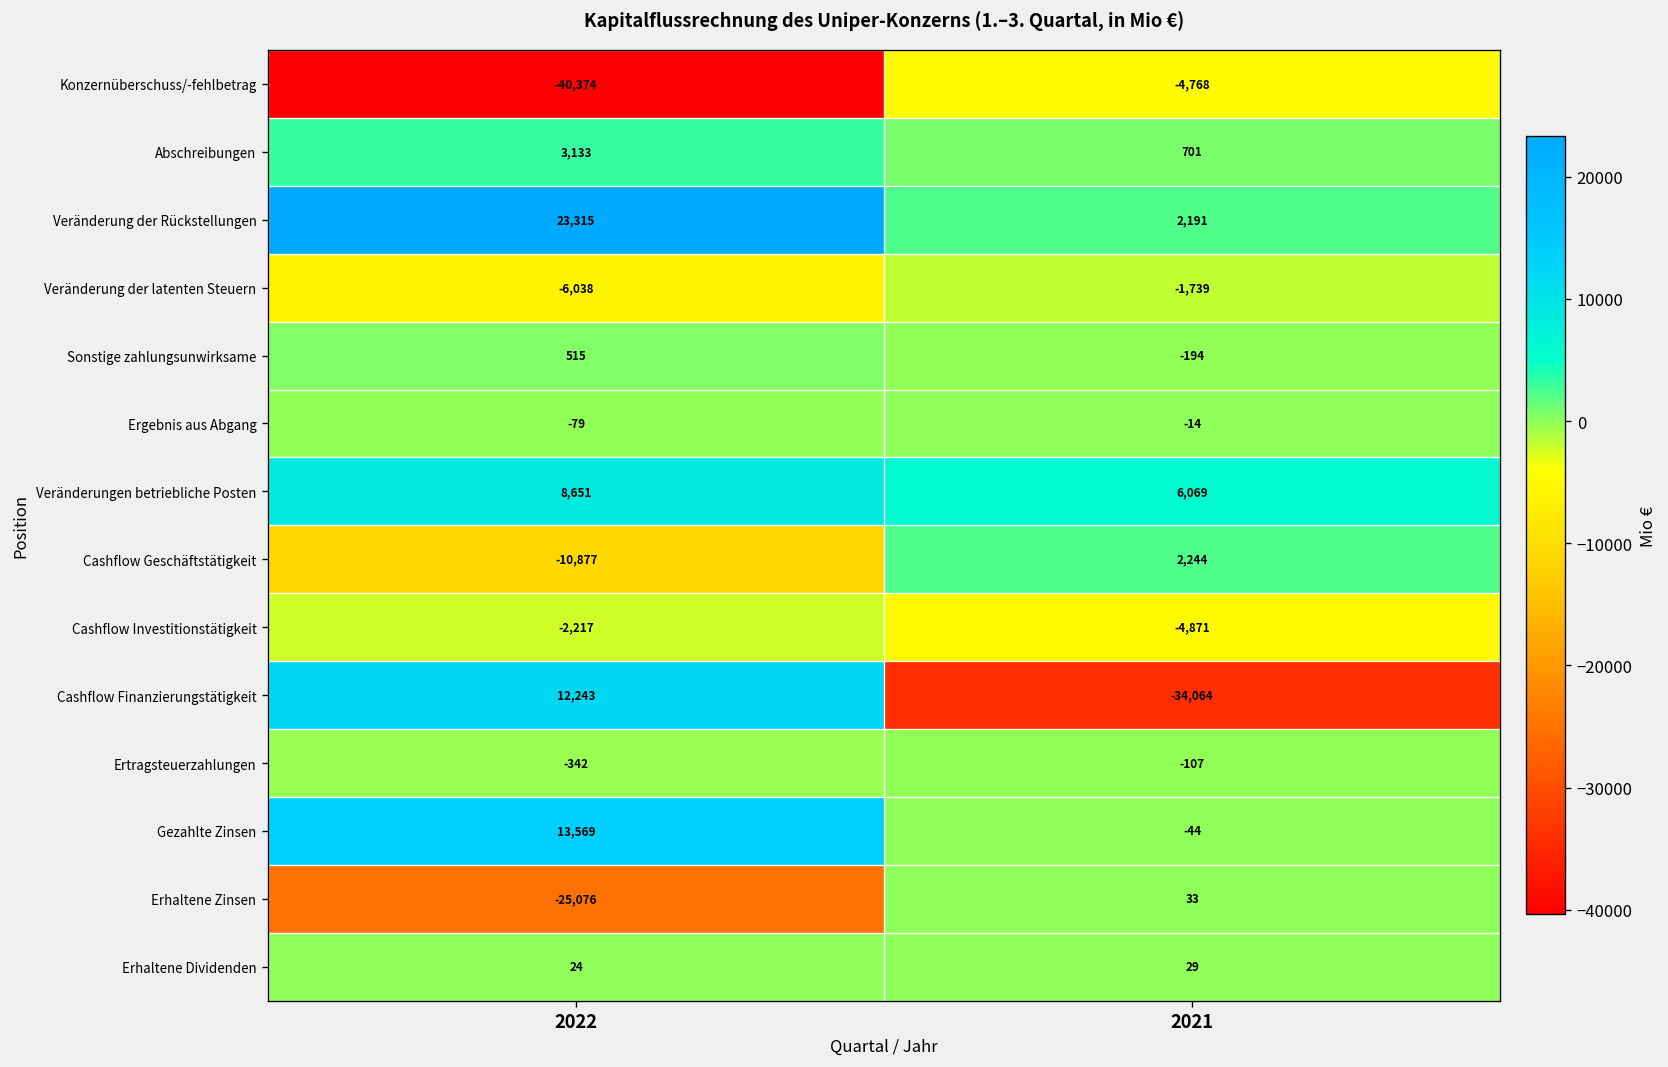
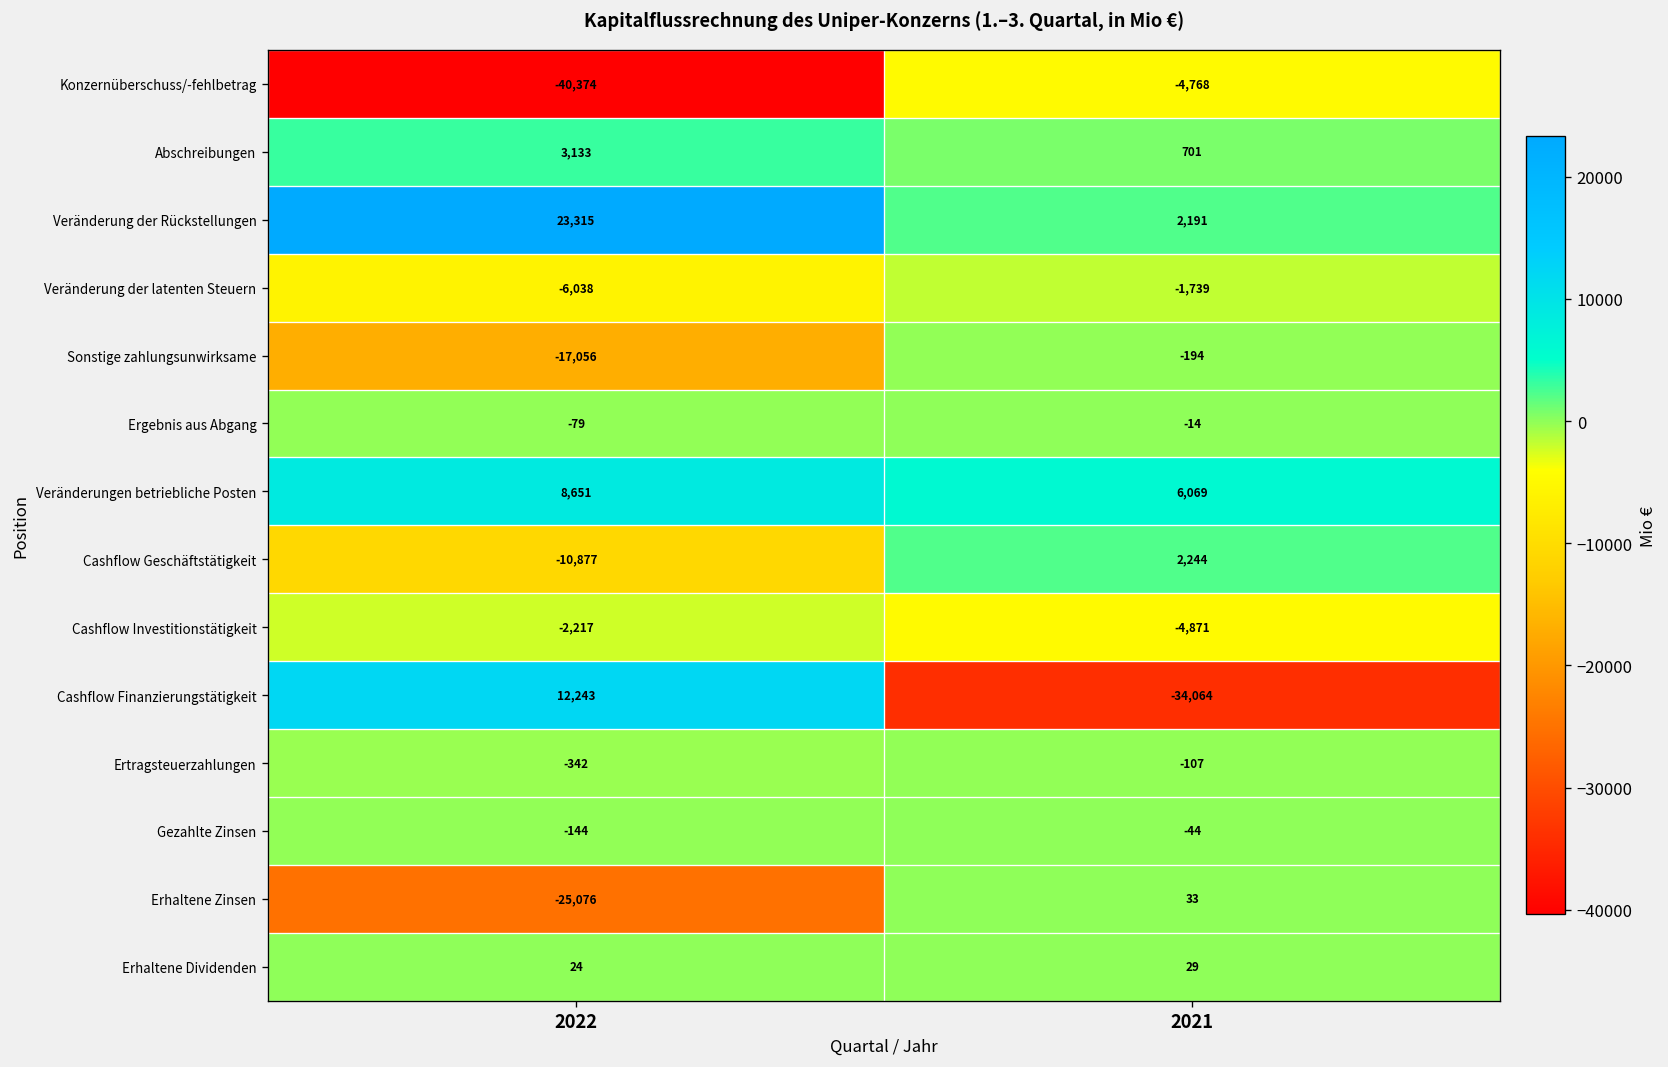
Sonstige zahlungsunwirksame, 2022: 515 -> -17,056
Gezahlte Zinsen, 2022: 13,569 -> -144
